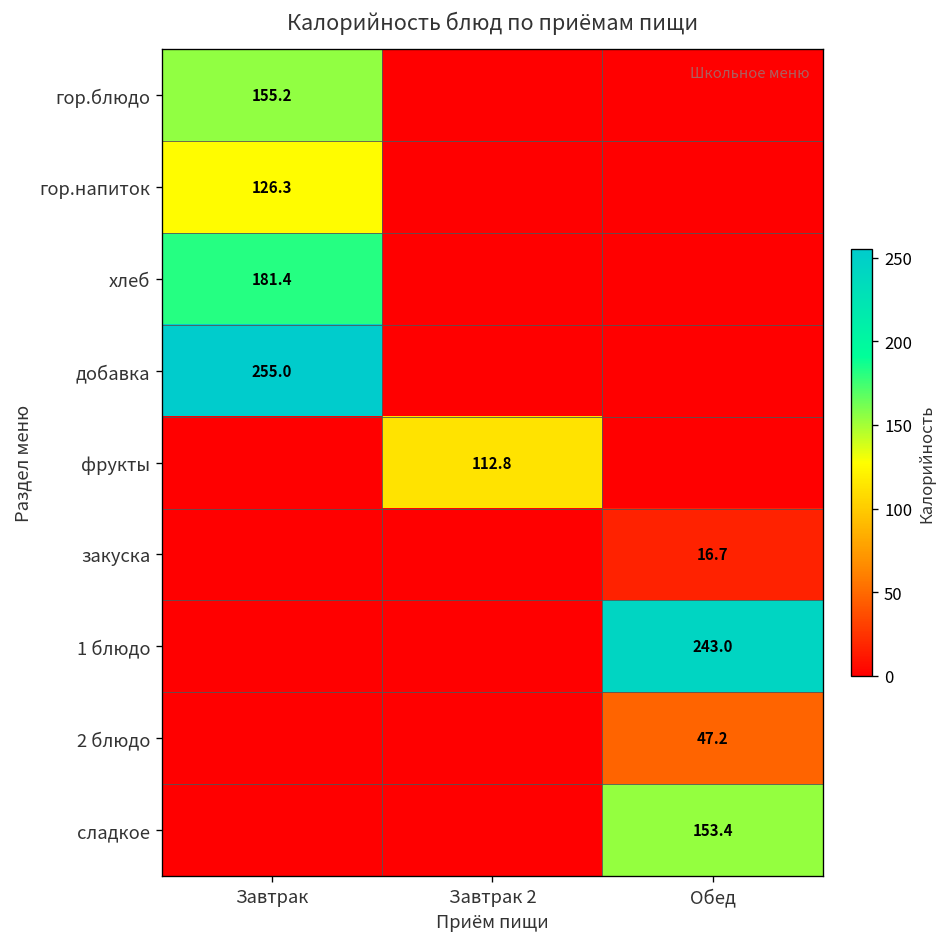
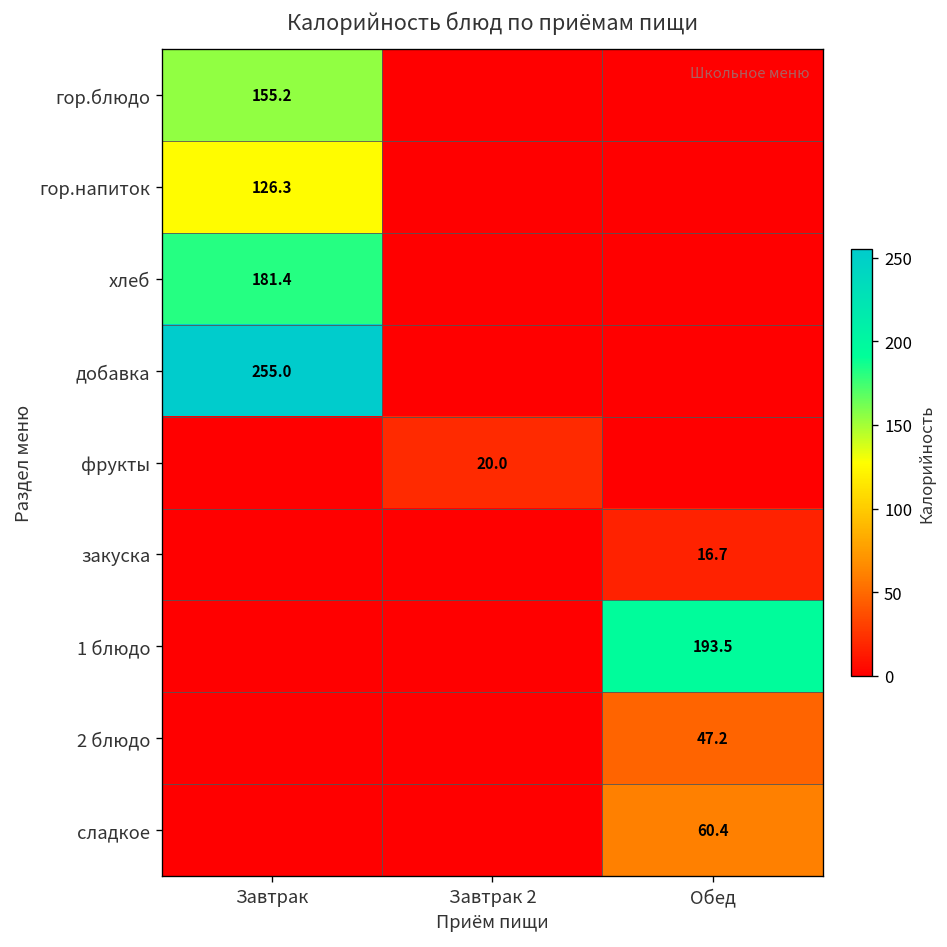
фрукты, Завтрак 2: 112.8 -> 20.0
1 блюдо, Обед: 243.0 -> 193.5
сладкое, Обед: 153.4 -> 60.4
